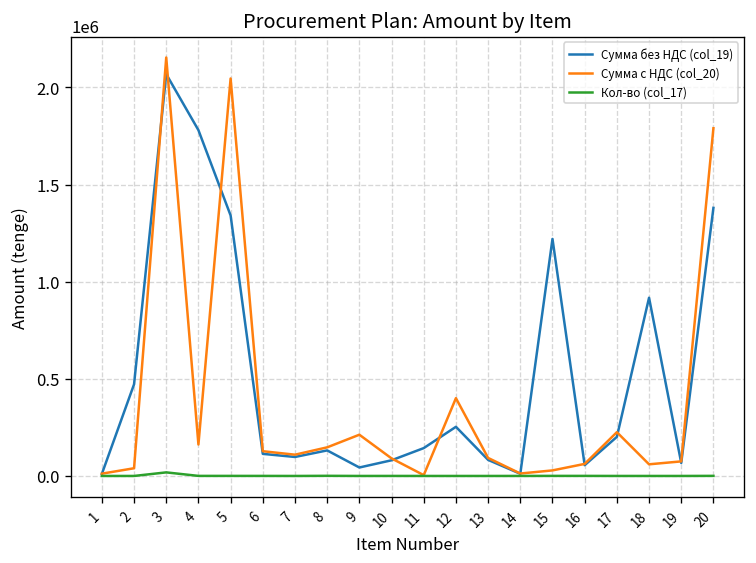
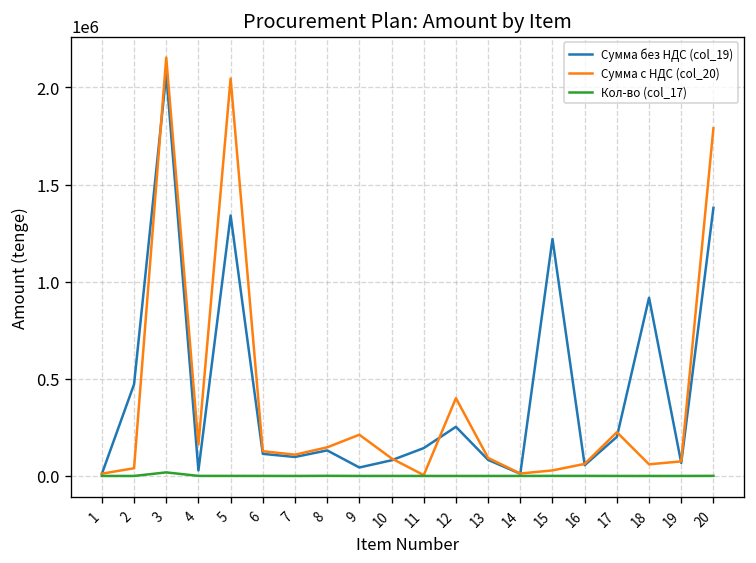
Сумма без НДС (col_19), 4: 1780000 -> 30000
